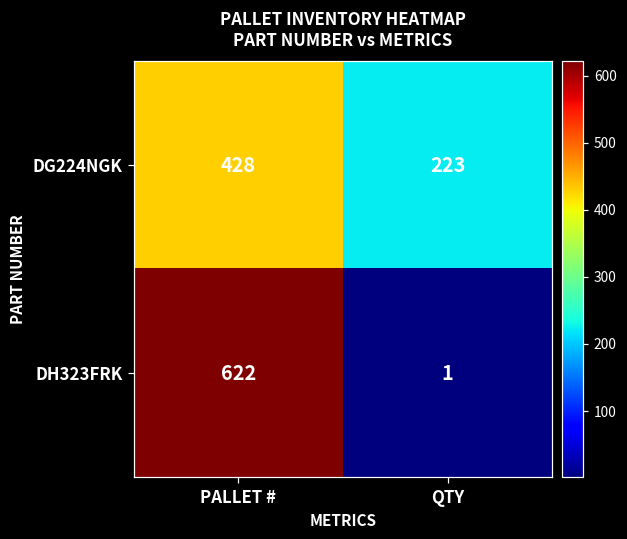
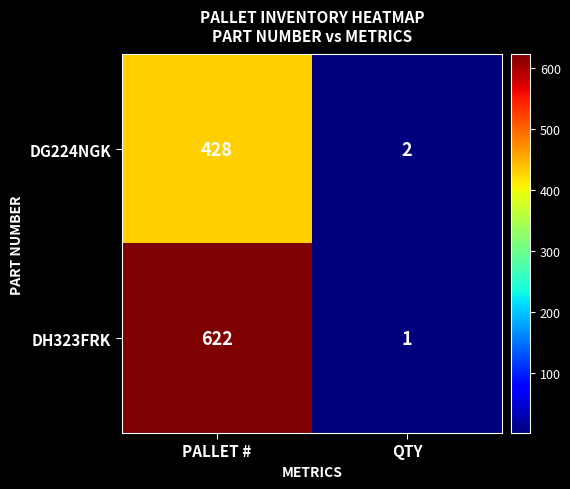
DG224NGK, QTY: 223 -> 2
